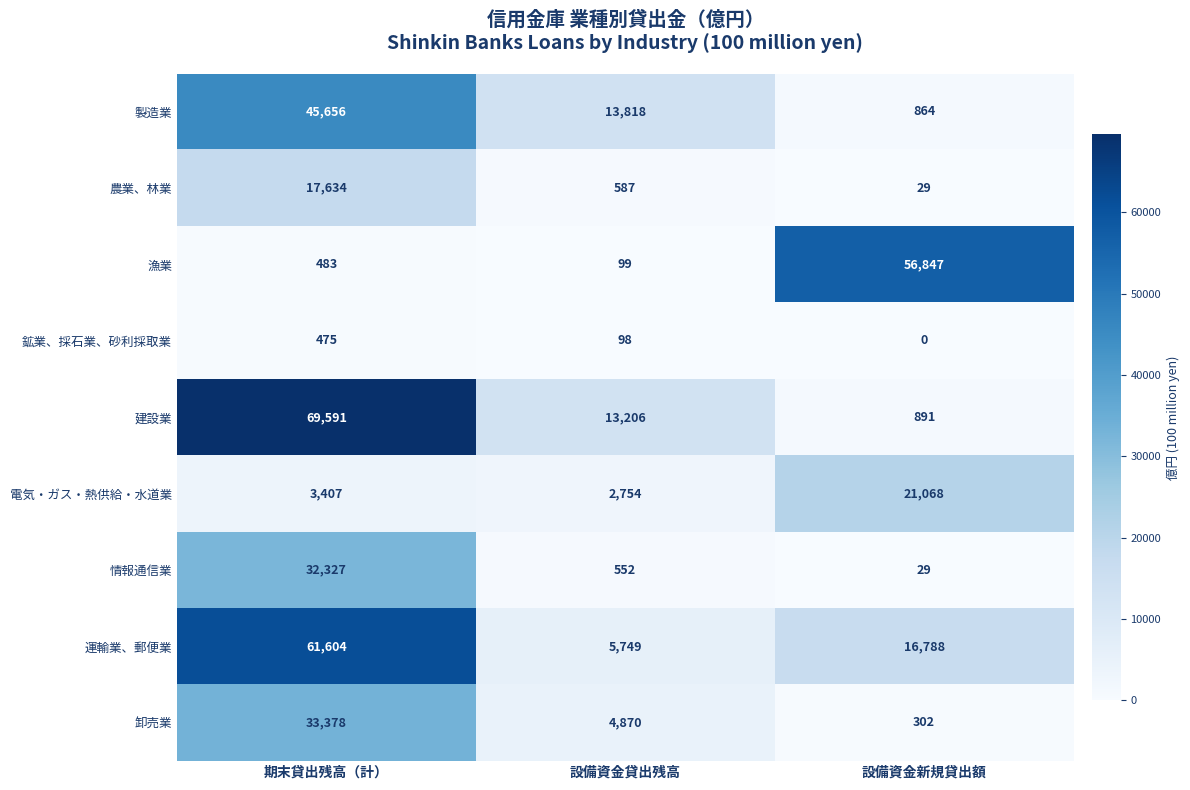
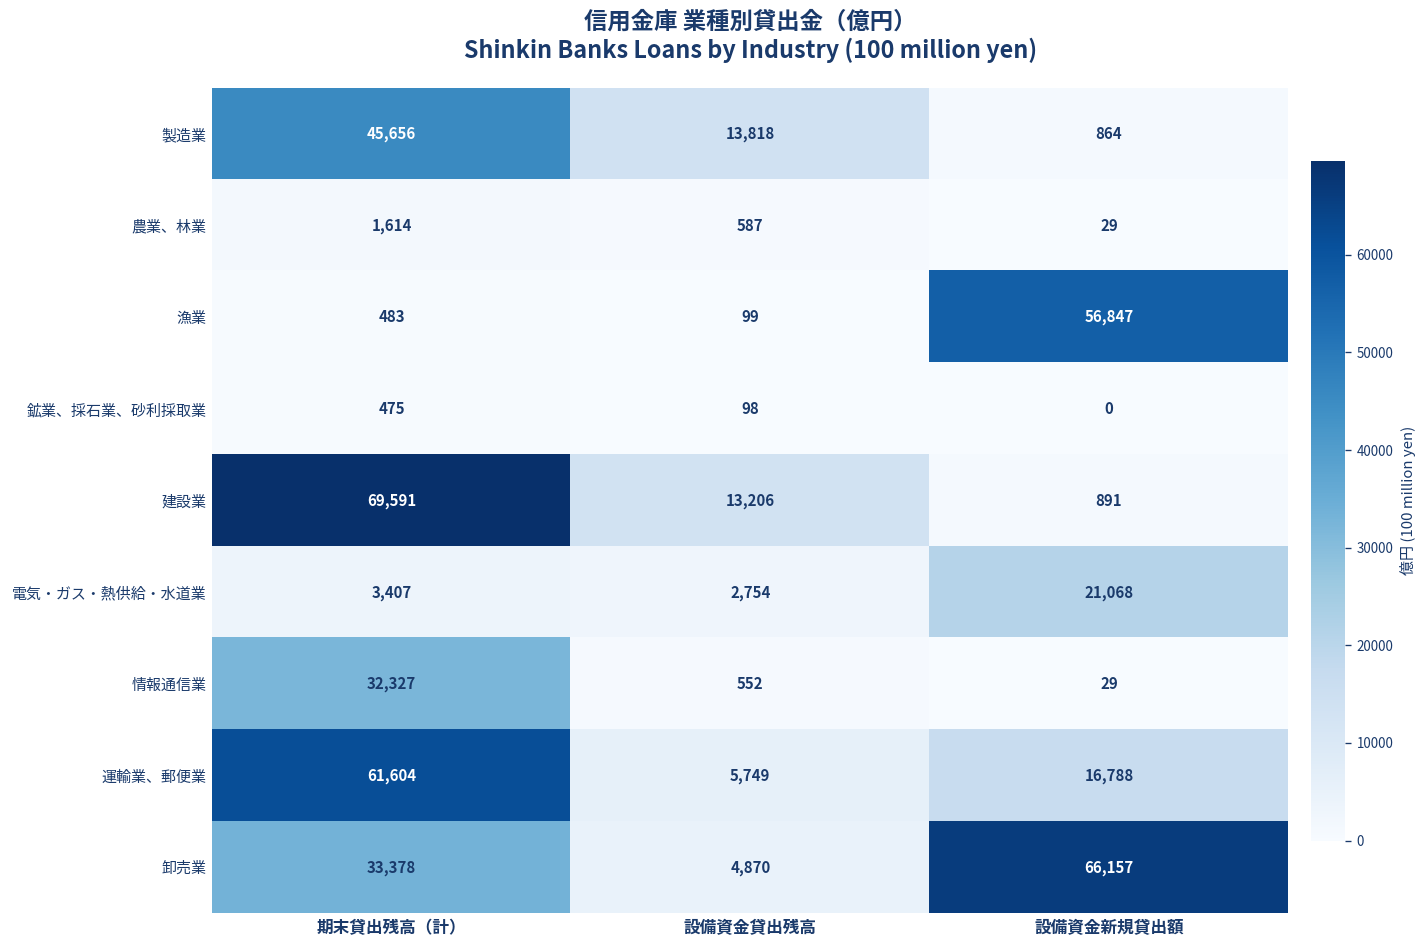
農業、林業, 期末貸出残高（計）: 17,634 -> 1,614
卸売業, 設備資金新規貸出額: 302 -> 66,157
